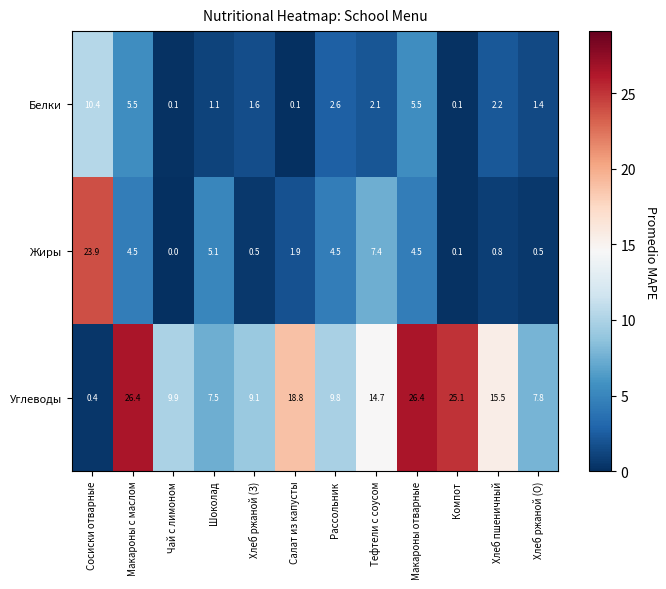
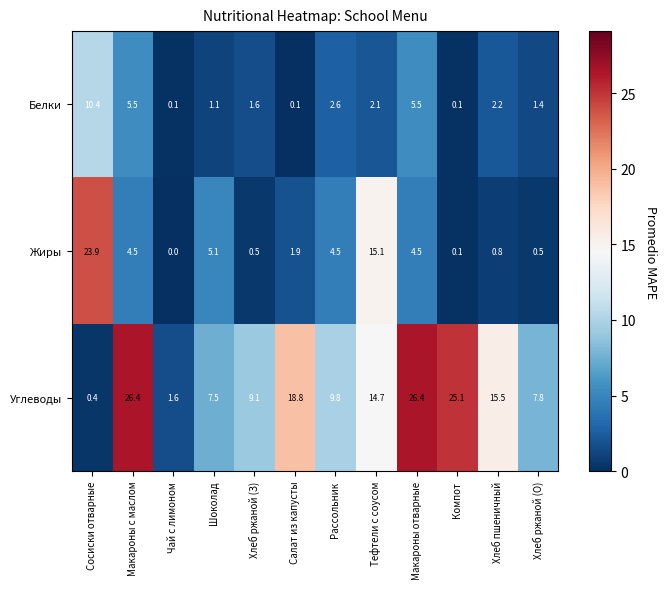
Жиры, Тефтели с соусом: 7.4 -> 15.1
Углеводы, Чай с лимоном: 9.9 -> 1.6
